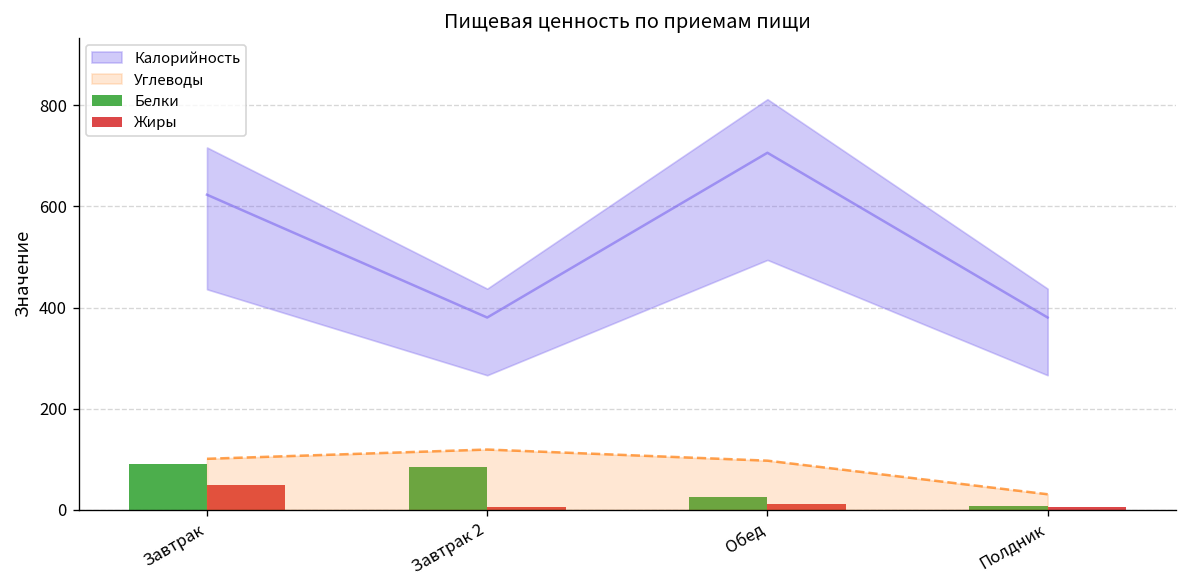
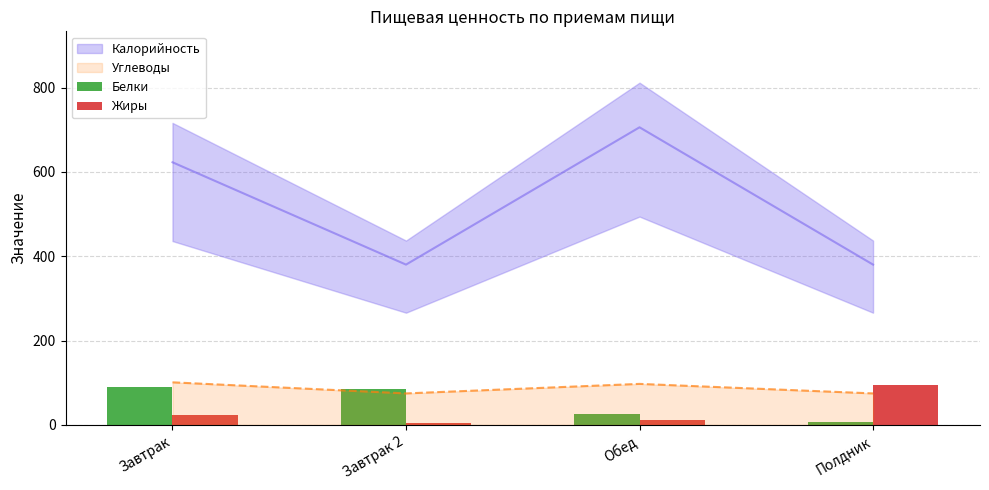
Жиры, Завтрак: 50 -> 20
Углеводы, Завтрак 2: 120 -> 70
Углеводы, Полдник: 30 -> 70
Жиры, Полдник: 10 -> 100
